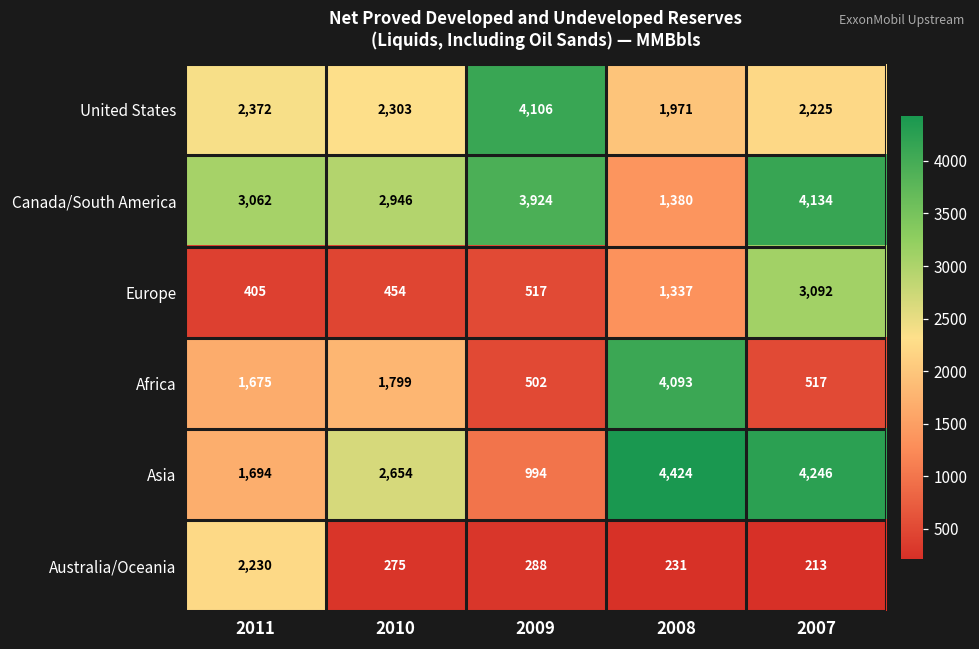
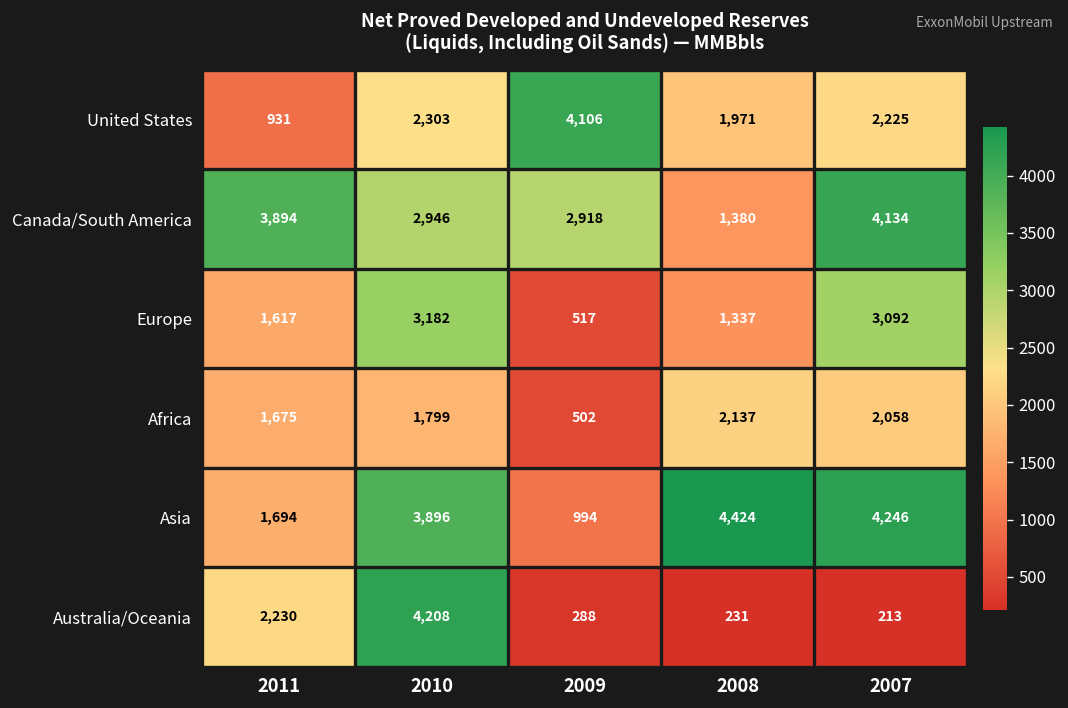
United States, 2011: 2,372 -> 931
Canada/South America, 2011: 3,062 -> 3,894
Canada/South America, 2009: 3,924 -> 2,918
Europe, 2011: 405 -> 1,617
Europe, 2010: 454 -> 3,182
Africa, 2008: 4,093 -> 2,137
Africa, 2007: 517 -> 2,058
Asia, 2010: 2,654 -> 3,896
Australia/Oceania, 2010: 275 -> 4,208
